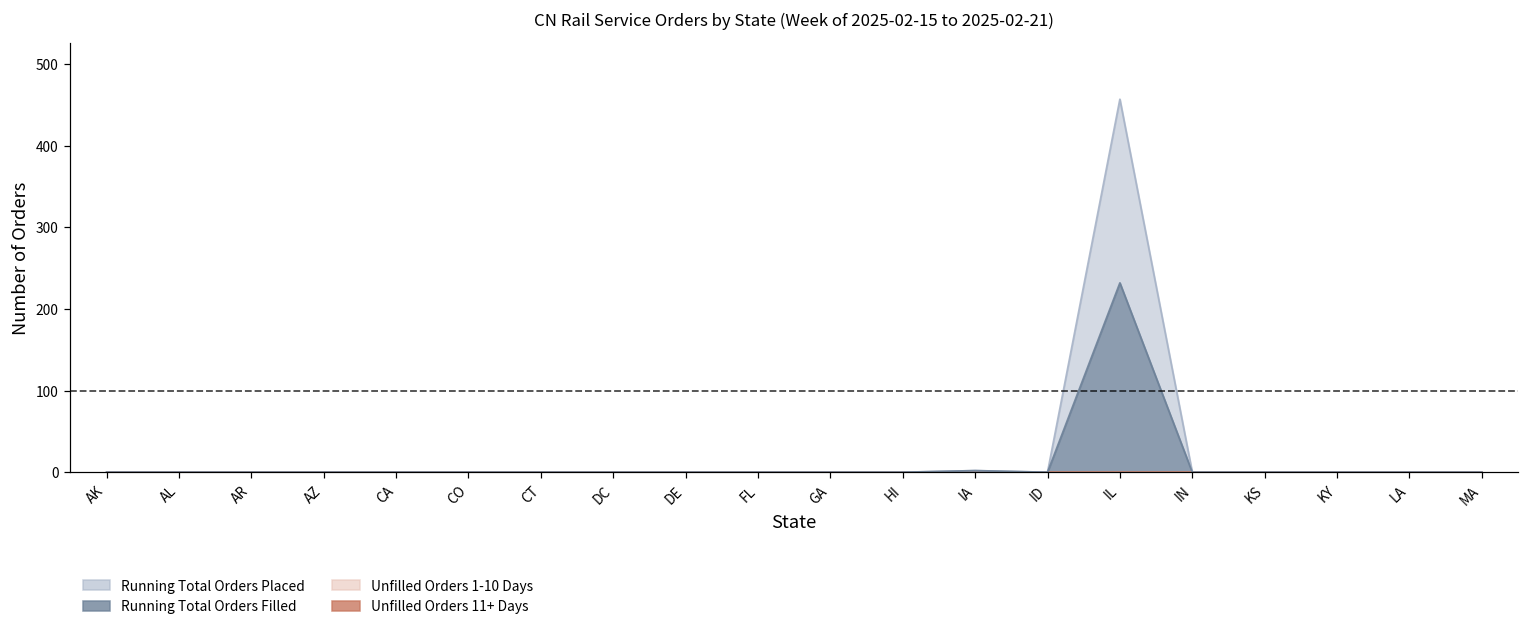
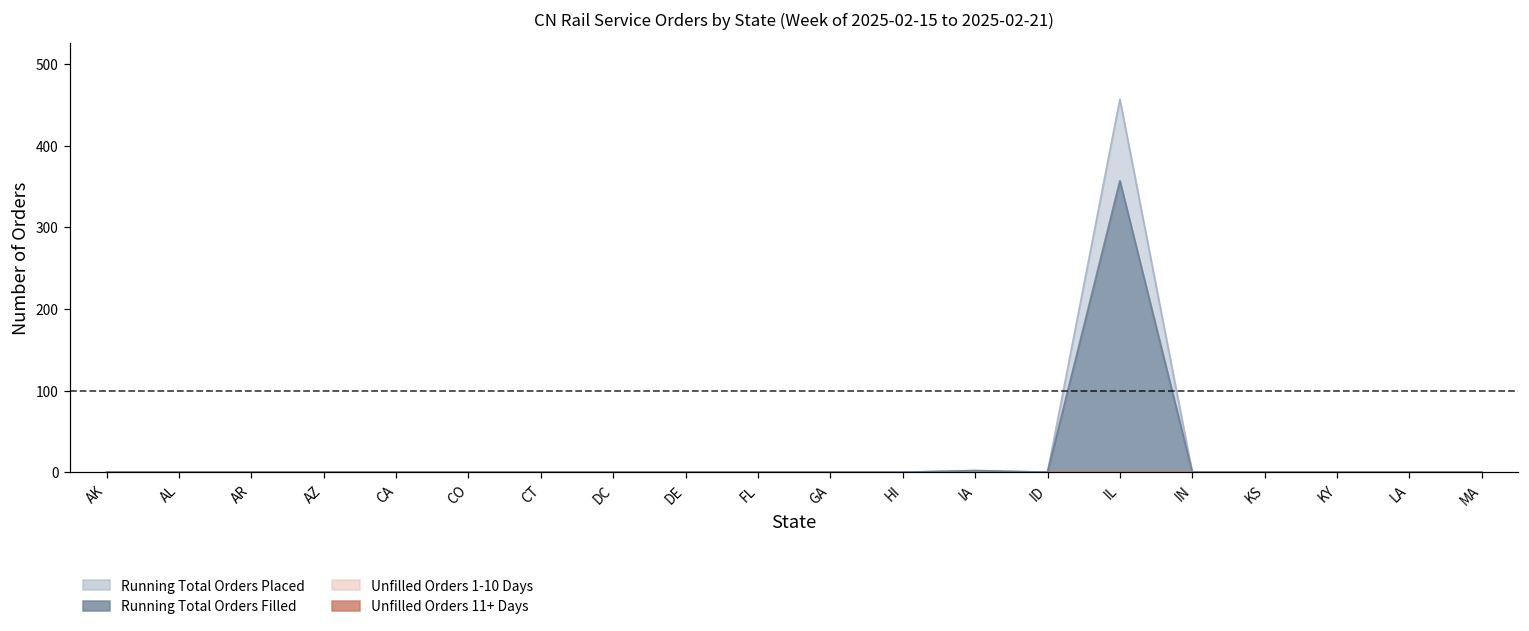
Running Total Orders Filled, IL: 230 -> 360
